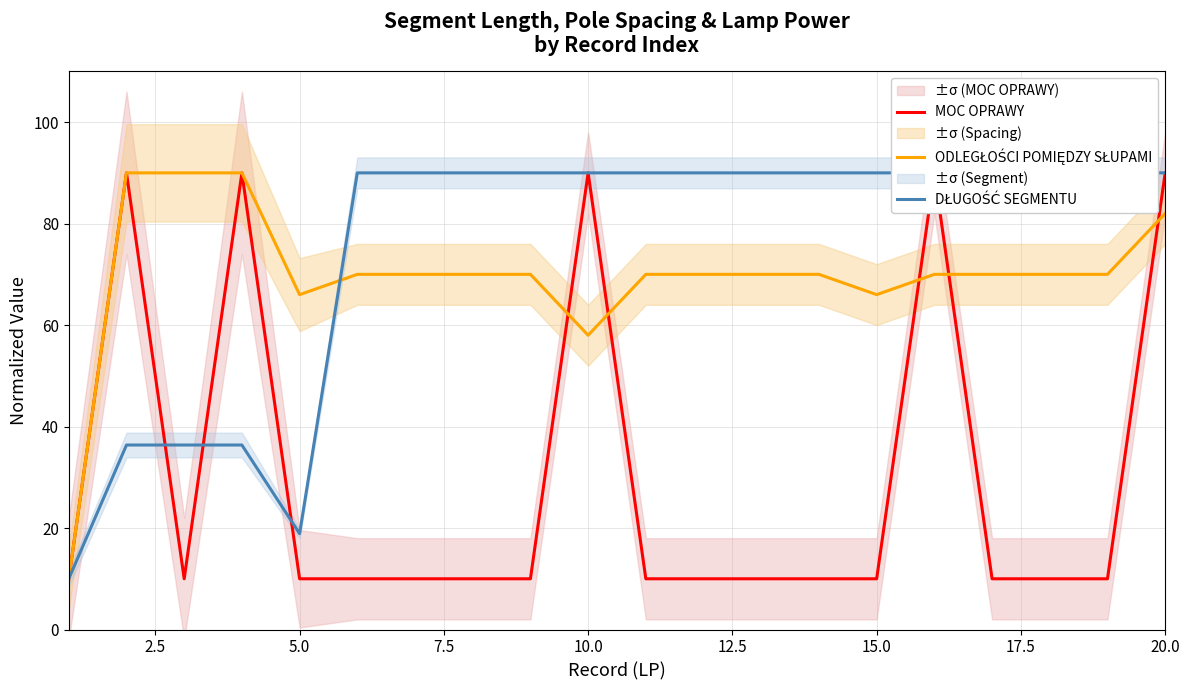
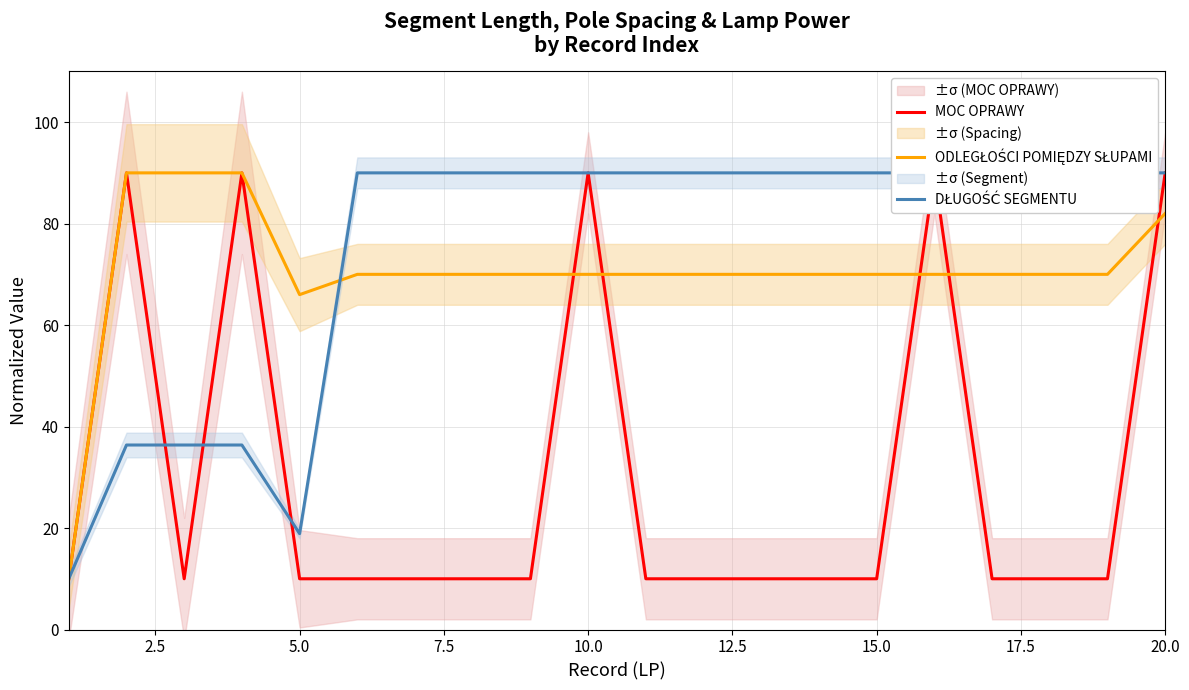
ODLEGŁOŚCI POMIĘDZY SŁUPAMI, 10.0: 58 -> 70
ODLEGŁOŚCI POMIĘDZY SŁUPAMI, 15.0: 66 -> 70
